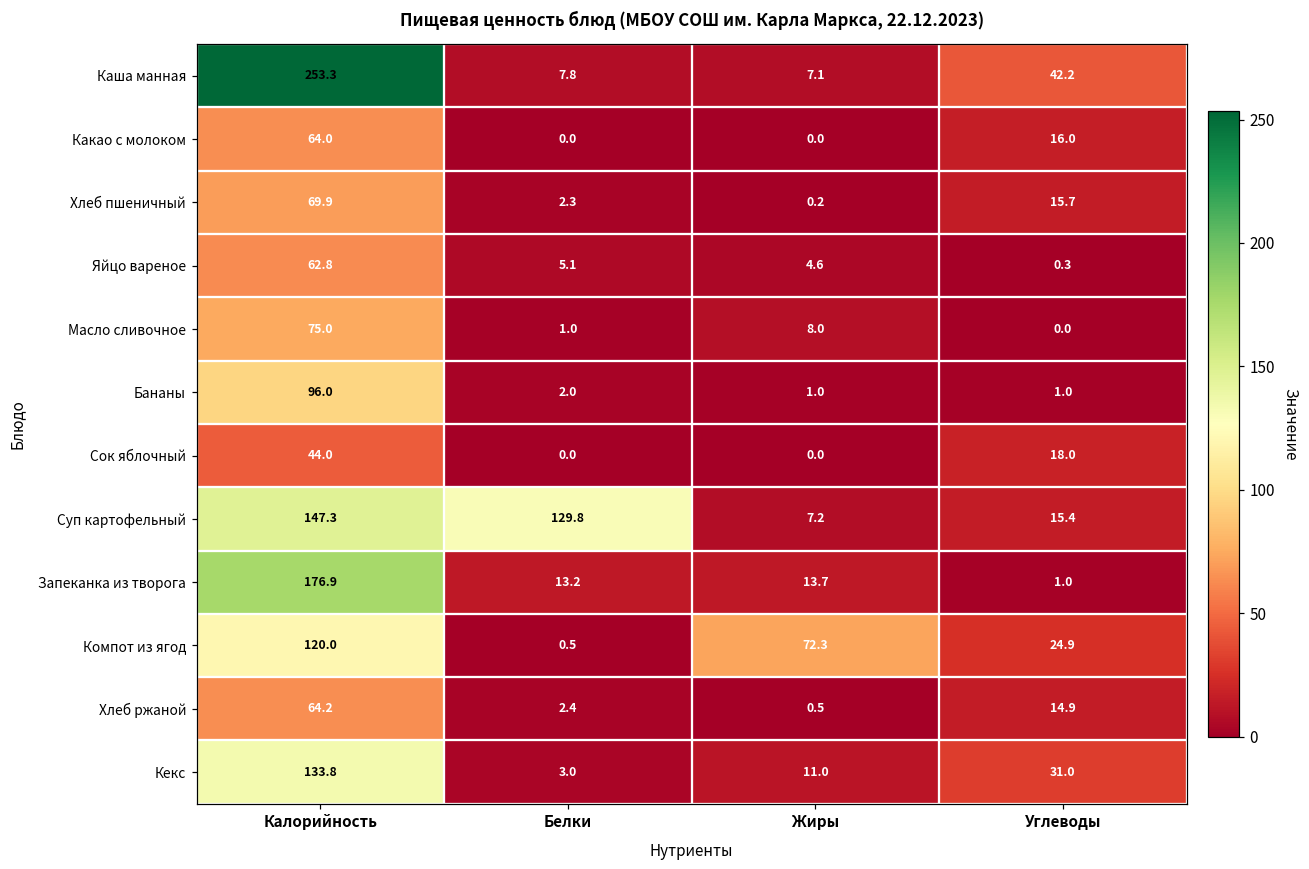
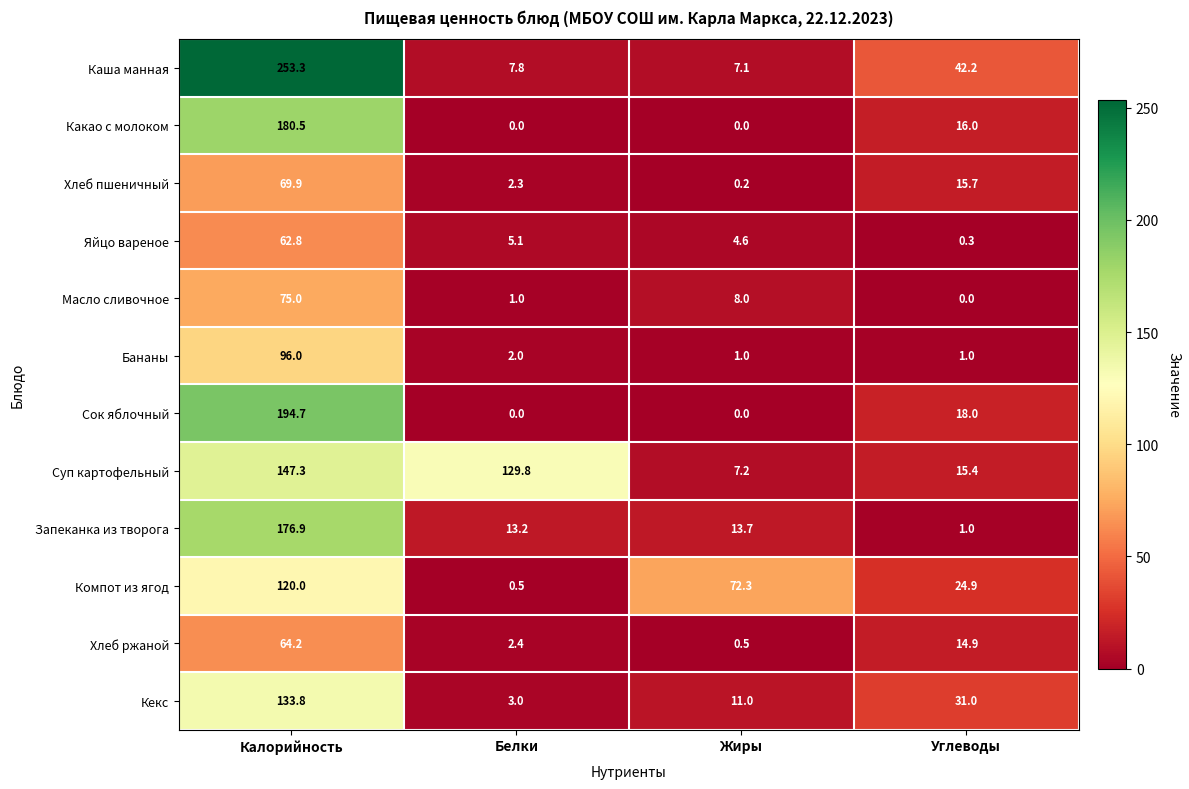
Какао с молоком, Калорийность: 64.0 -> 180.5
Сок яблочный, Калорийность: 44.0 -> 194.7
